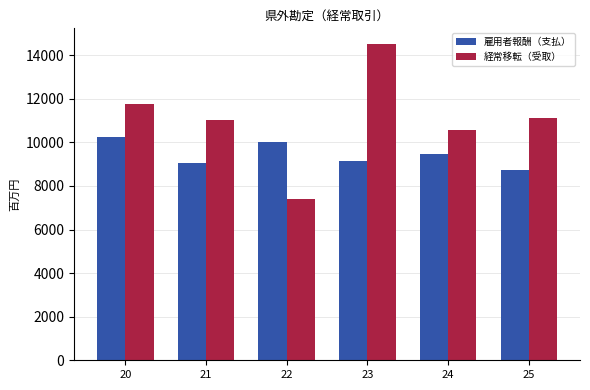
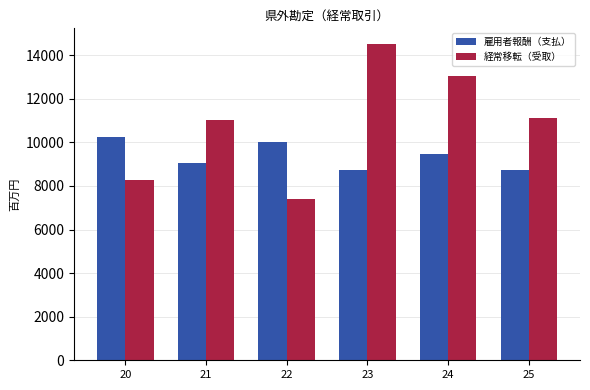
経常移転（受取）, 20: 11700 -> 8300
雇用者報酬（支払）, 23: 9100 -> 8700
経常移転（受取）, 24: 10600 -> 13000
